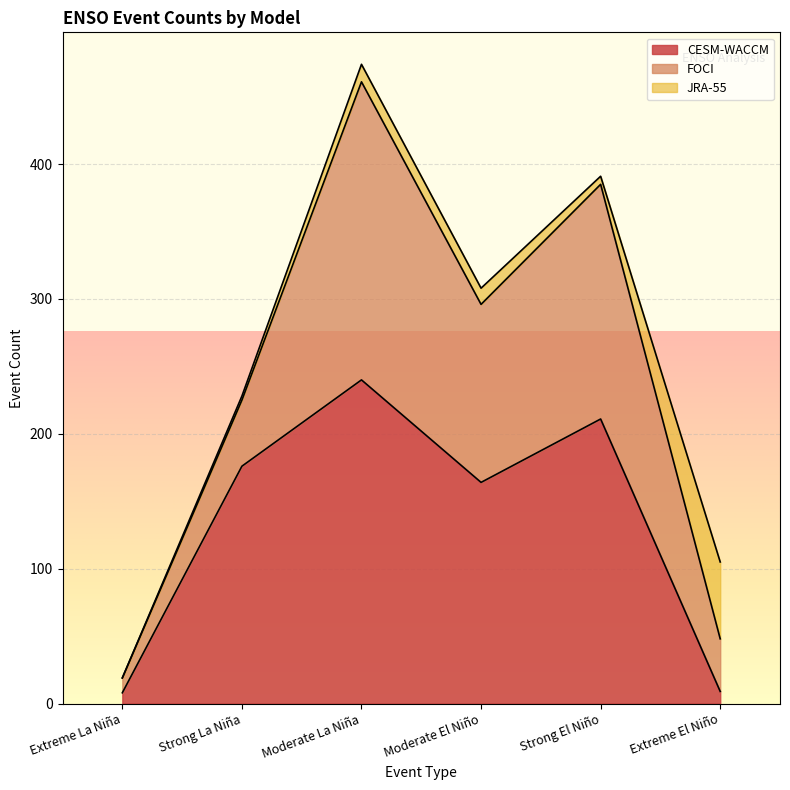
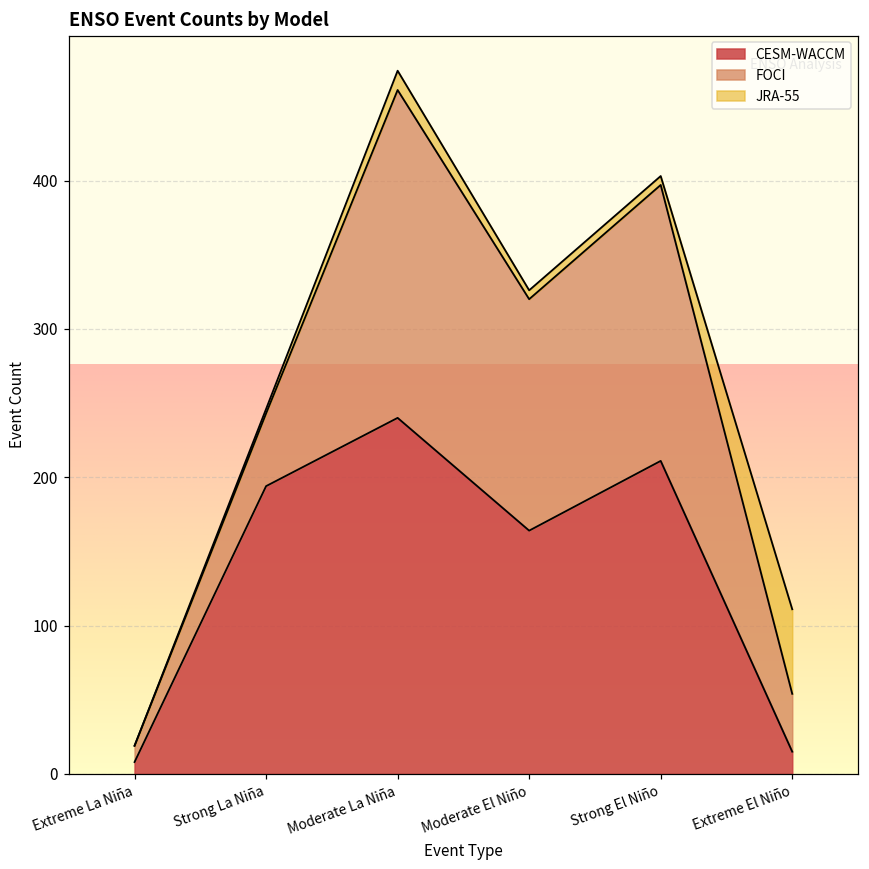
CESM-WACCM, Strong La Niña: 176 -> 194
FOCI, Moderate El Niño: 132 -> 156
JRA-55, Moderate El Niño: 12 -> 6
FOCI, Strong El Niño: 174 -> 186
CESM-WACCM, Extreme El Niño: 9 -> 15
